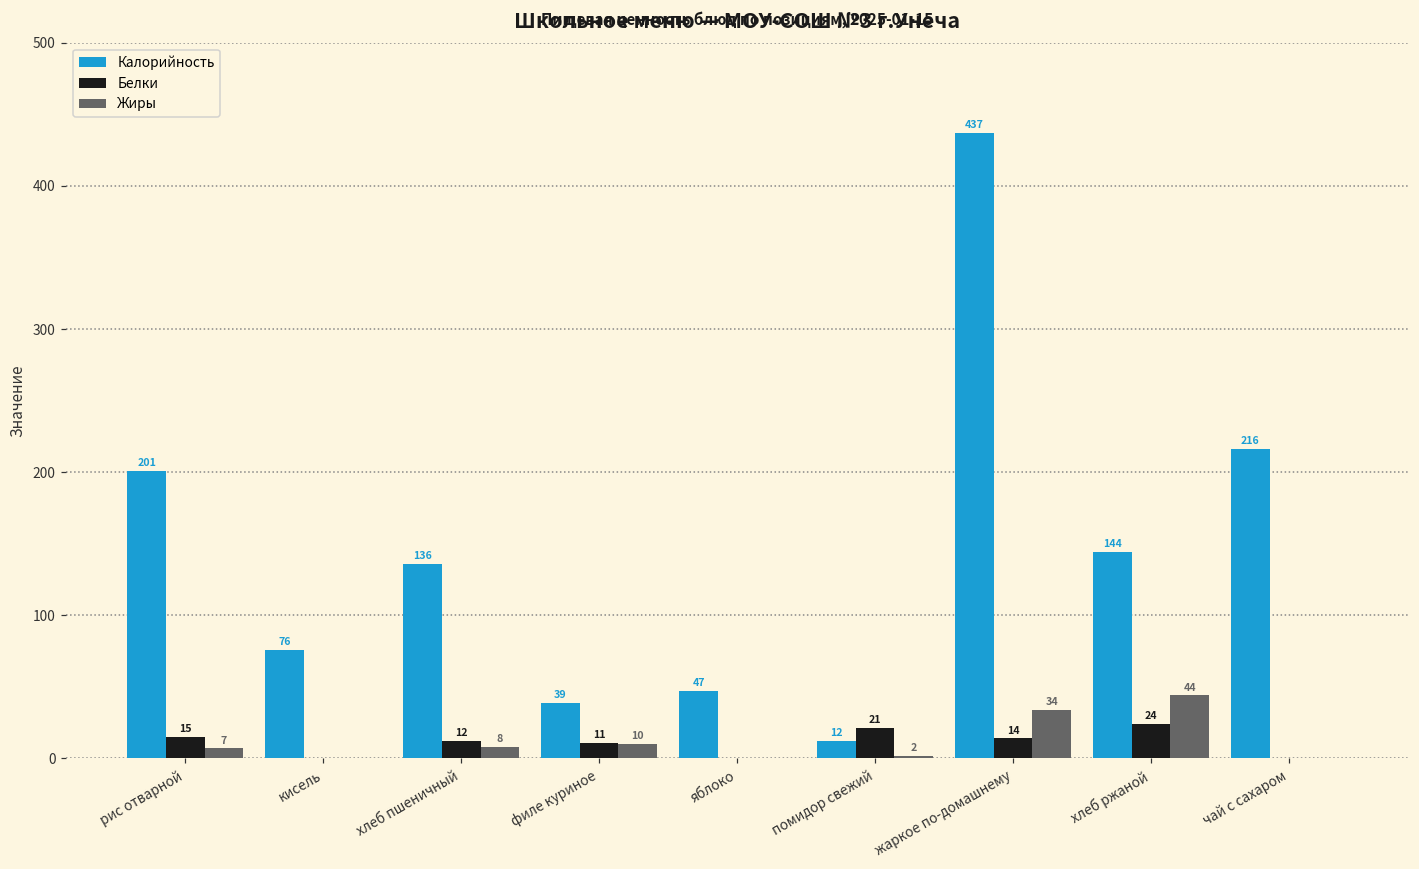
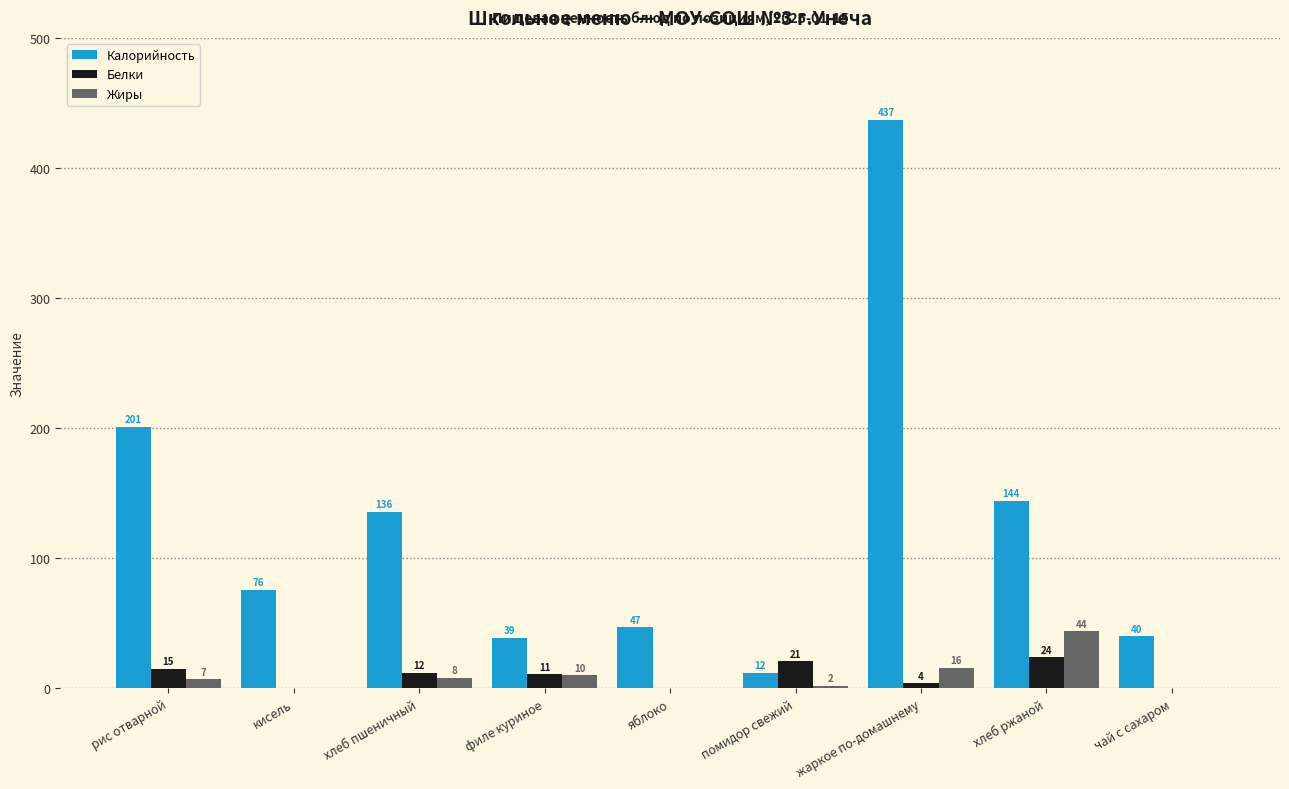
Белки, жаркое по-домашнему: 14 -> 4
Жиры, жаркое по-домашнему: 34 -> 16
Калорийность, чай с сахаром: 216 -> 40
